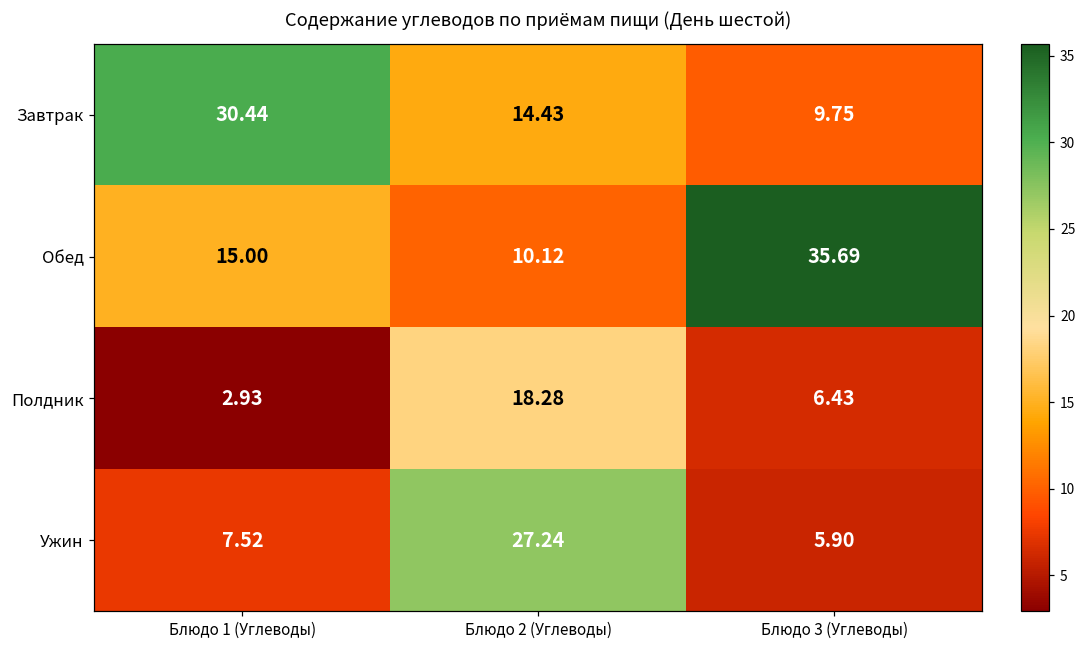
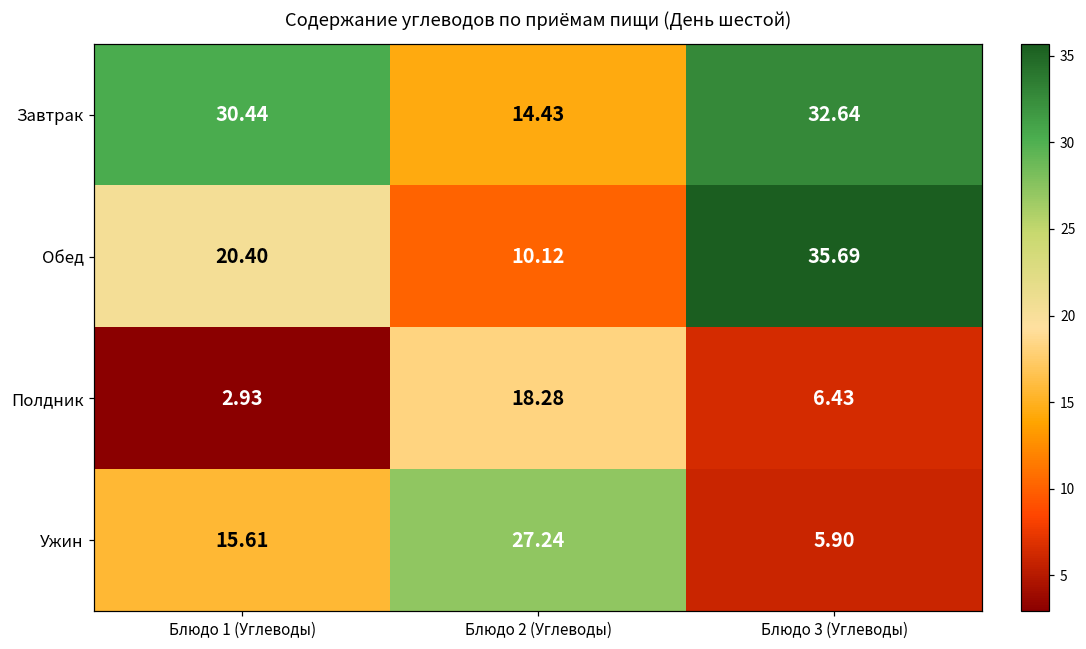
Завтрак, Блюдо 3 (Углеводы): 9.75 -> 32.64
Обед, Блюдо 1 (Углеводы): 15.00 -> 20.40
Ужин, Блюдо 1 (Углеводы): 7.52 -> 15.61
